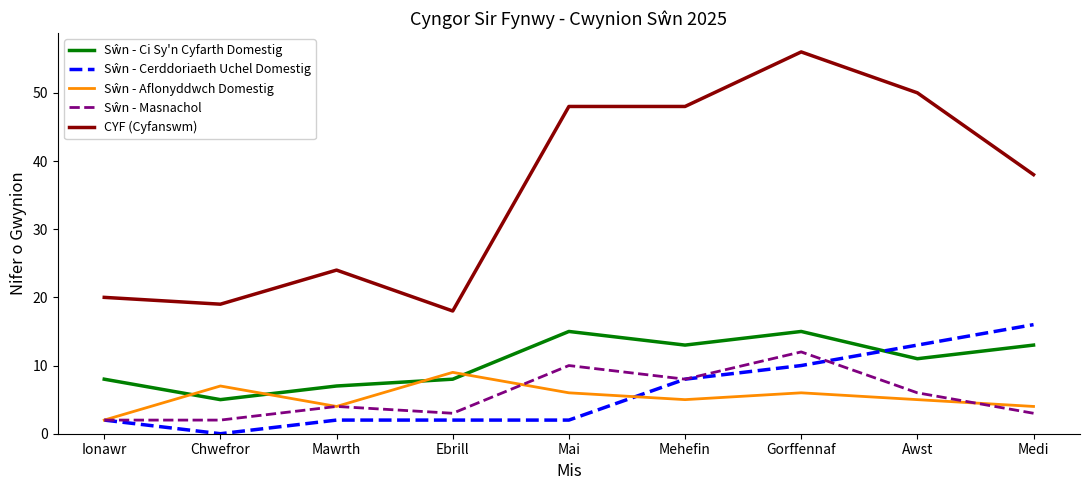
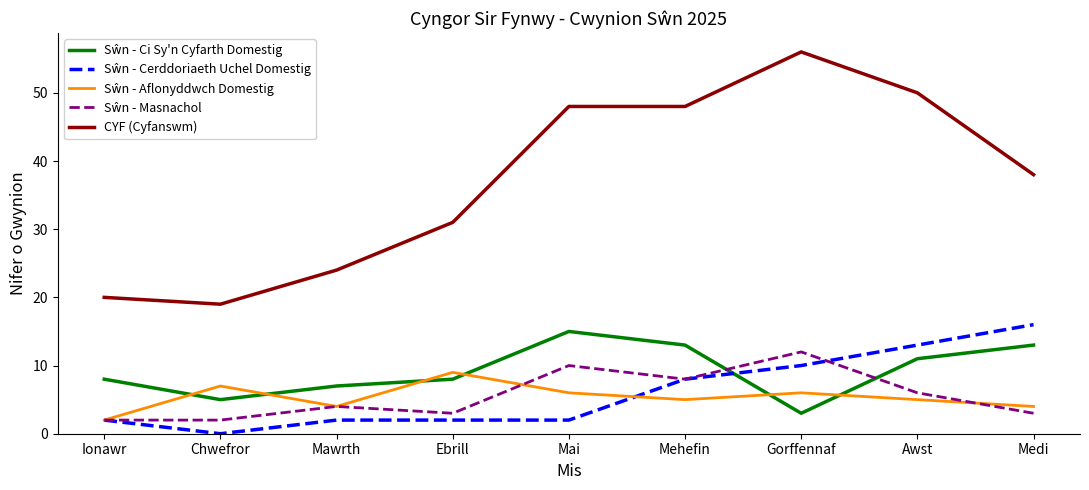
CYF (Cyfanswm), Ebrill: 18 -> 31
Sŵn - Ci Sy'n Cyfarth Domestig, Gorffennaf: 15 -> 3
